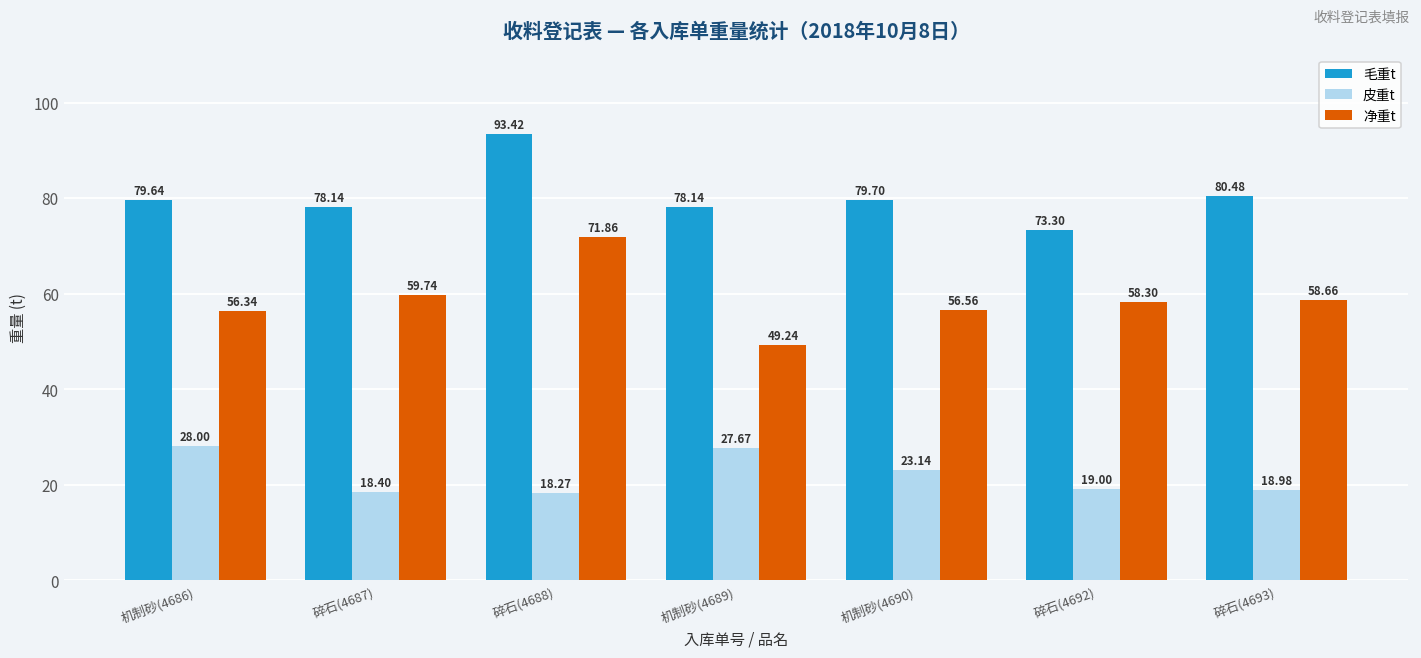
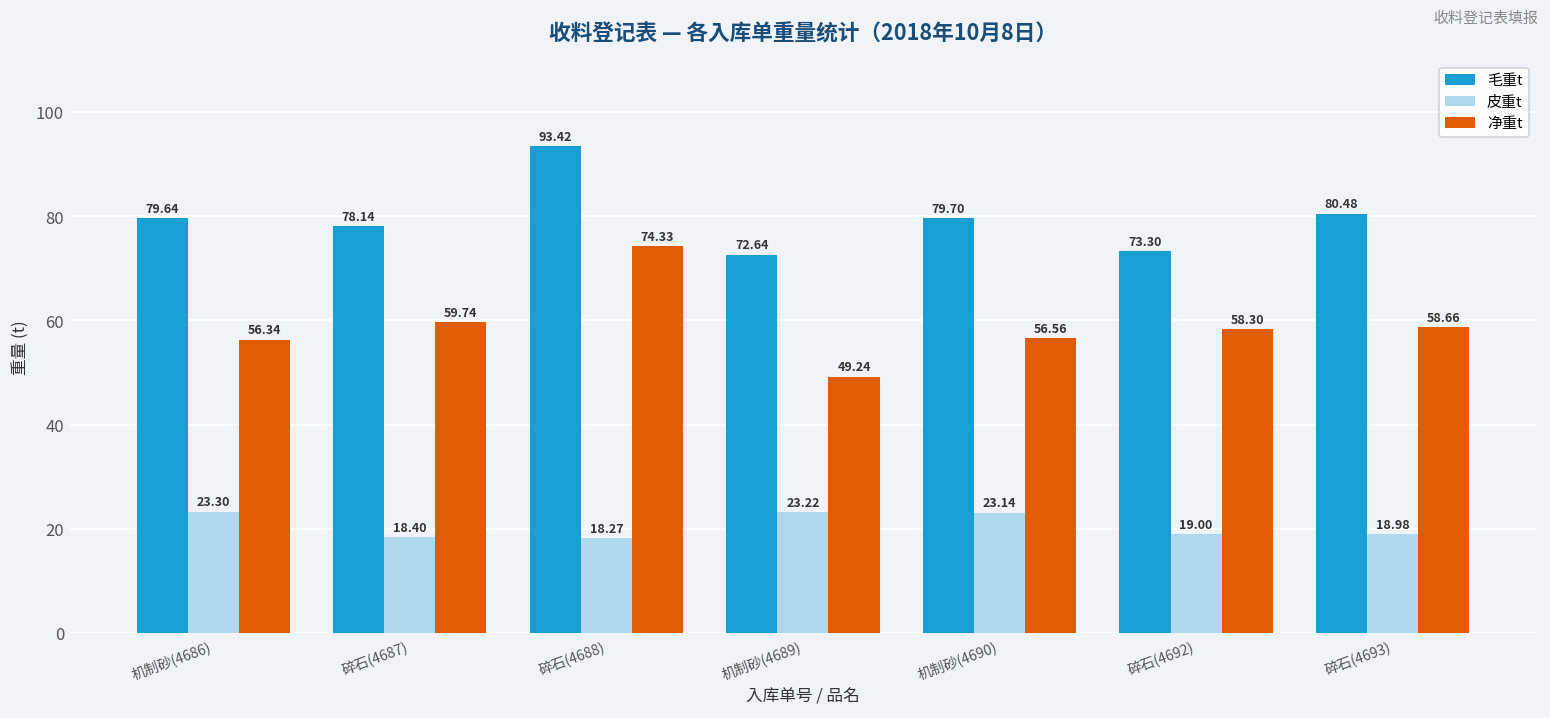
皮重t, 机制砂(4686): 28.00 -> 23.30
净重t, 碎石(4688): 71.86 -> 74.33
毛重t, 机制砂(4689): 78.14 -> 72.64
皮重t, 机制砂(4689): 27.67 -> 23.22
